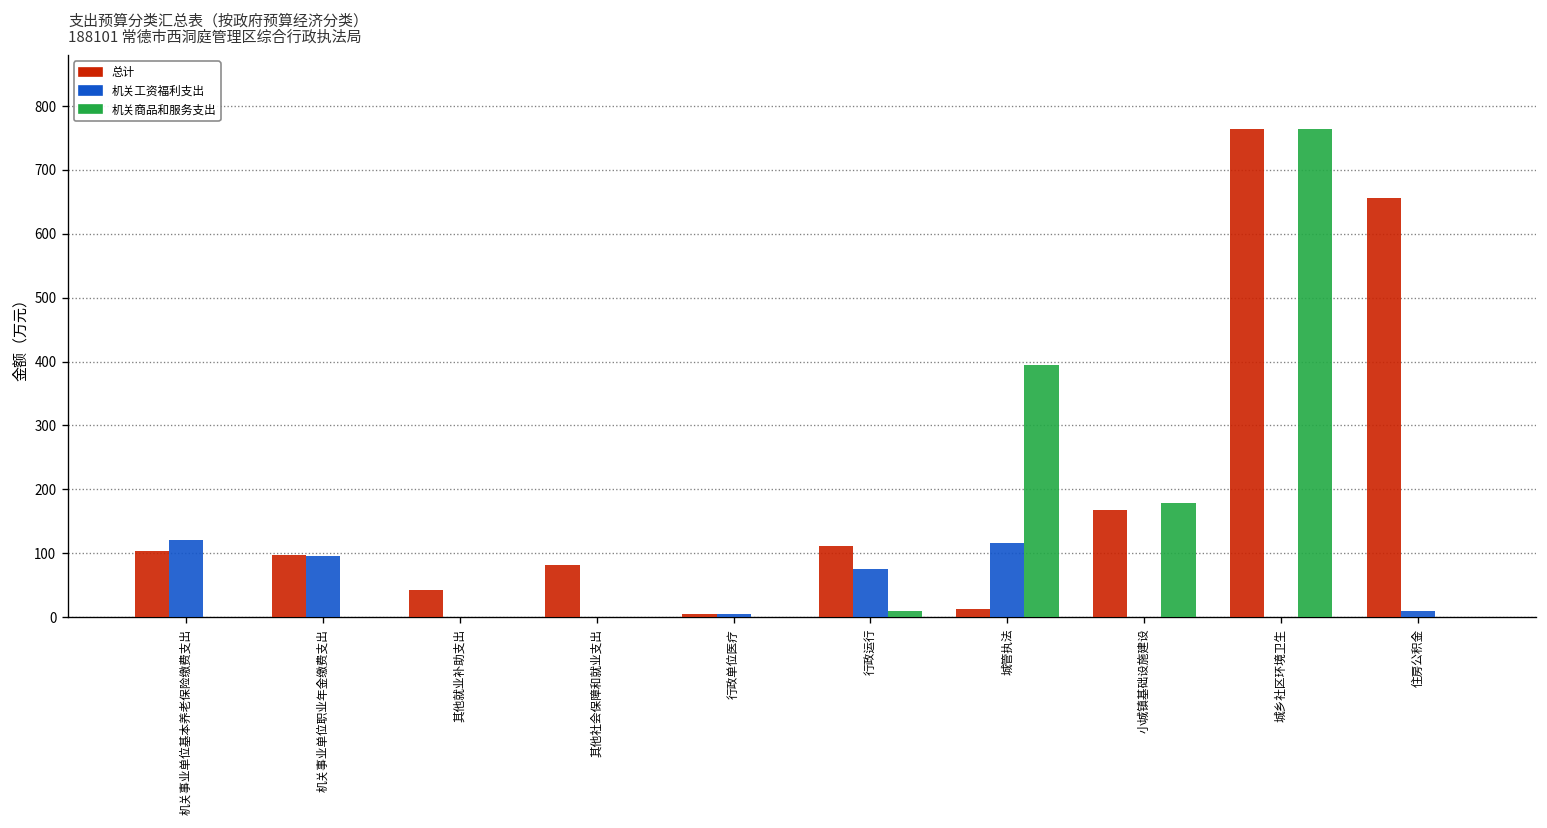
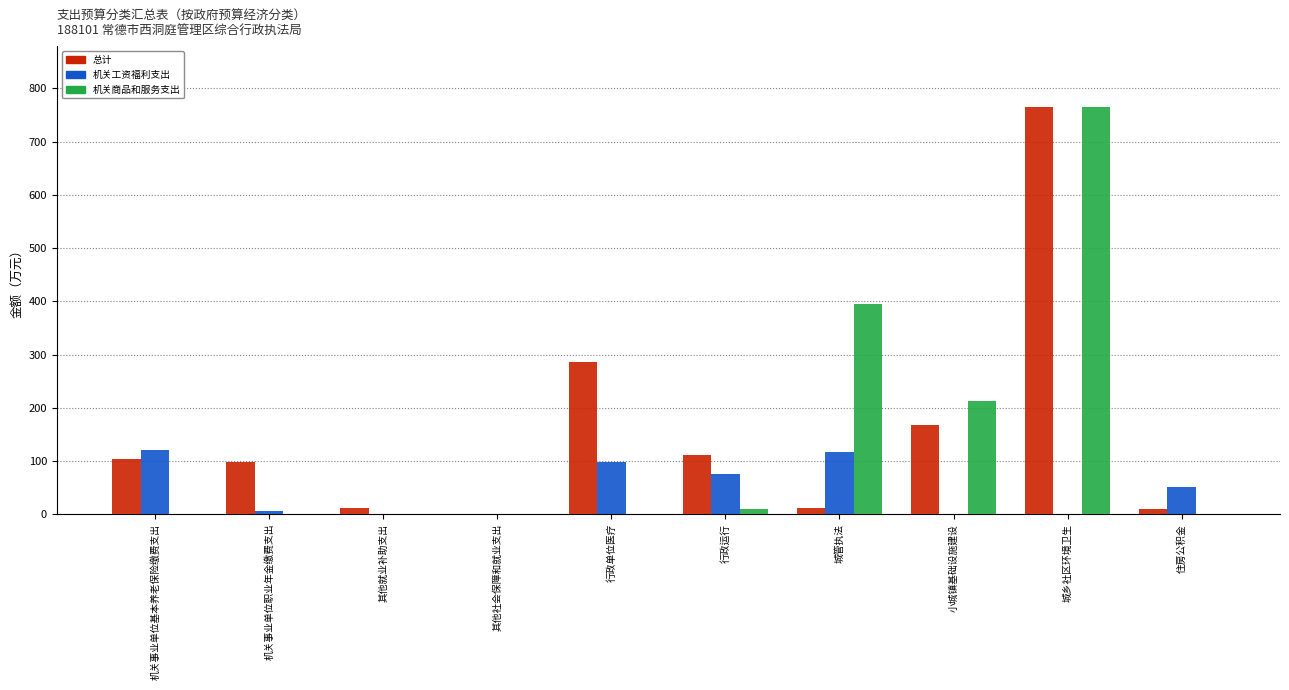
机关工资福利支出, 机关事业单位职业年金缴费支出: 100 -> 10
总计, 其他就业补助支出: 40 -> 10
总计, 其他社会保障和就业支出: 80 -> 0
总计, 行政单位医疗: 0 -> 290
机关工资福利支出, 行政单位医疗: 0 -> 100
机关商品和服务支出, 小城镇基础设施建设: 180 -> 210
总计, 住房公积金: 660 -> 10
机关工资福利支出, 住房公积金: 10 -> 50
